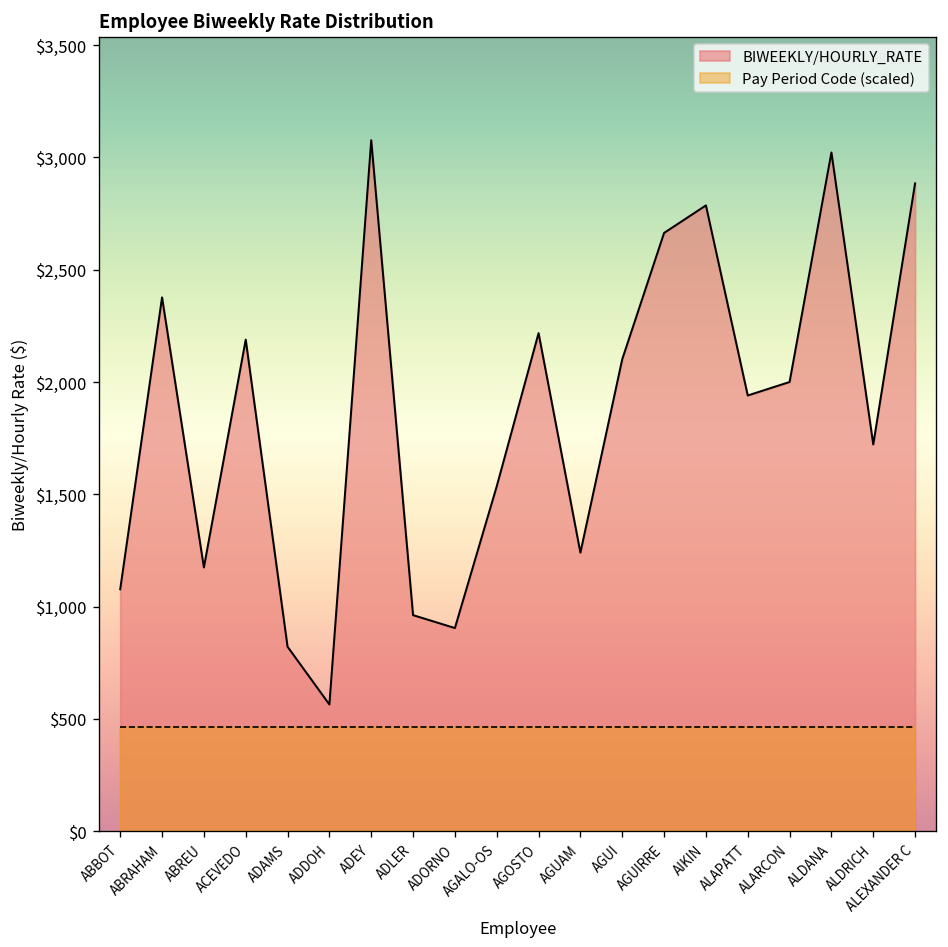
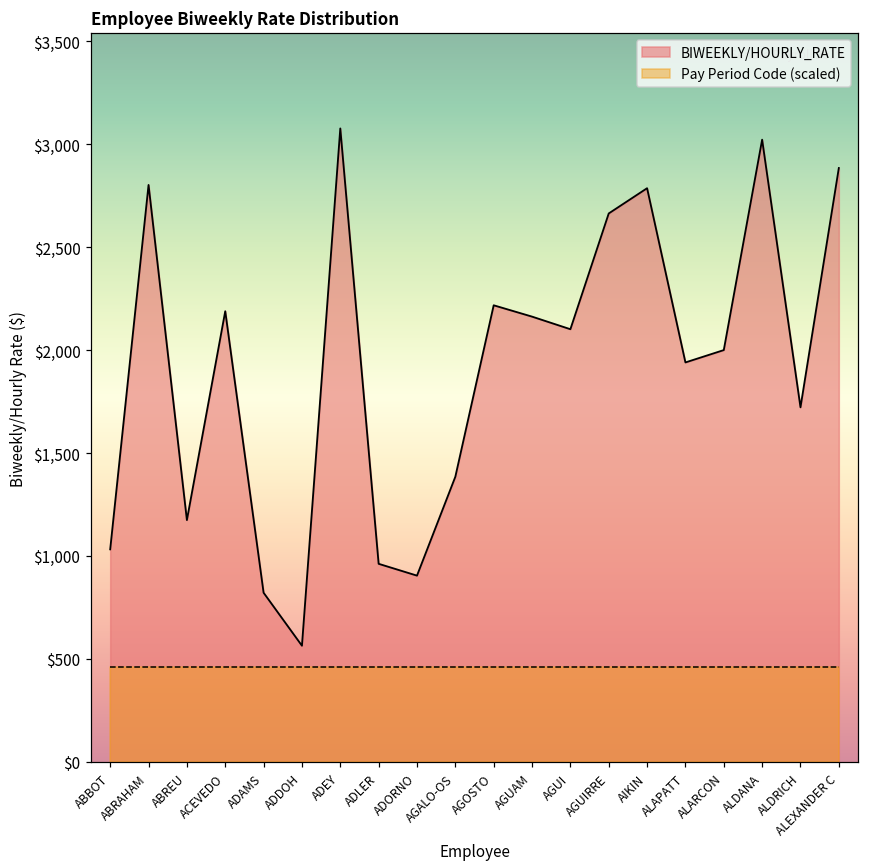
BIWEEKLY/HOURLY_RATE, ABBOT: $1,080 -> $1,030
BIWEEKLY/HOURLY_RATE, ABRAHAM: $2,380 -> $2,800
BIWEEKLY/HOURLY_RATE, AGALO-OS: $1,540 -> $1,380
BIWEEKLY/HOURLY_RATE, AGUAM: $1,240 -> $2,160
